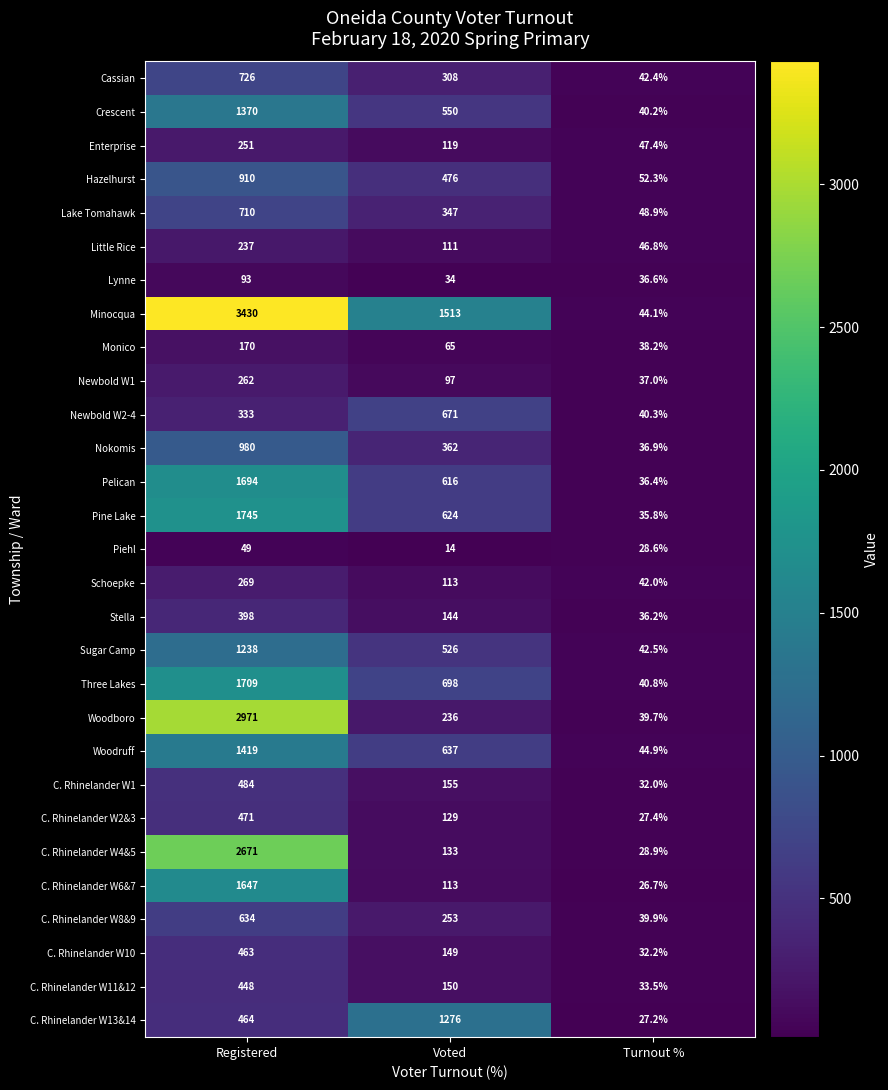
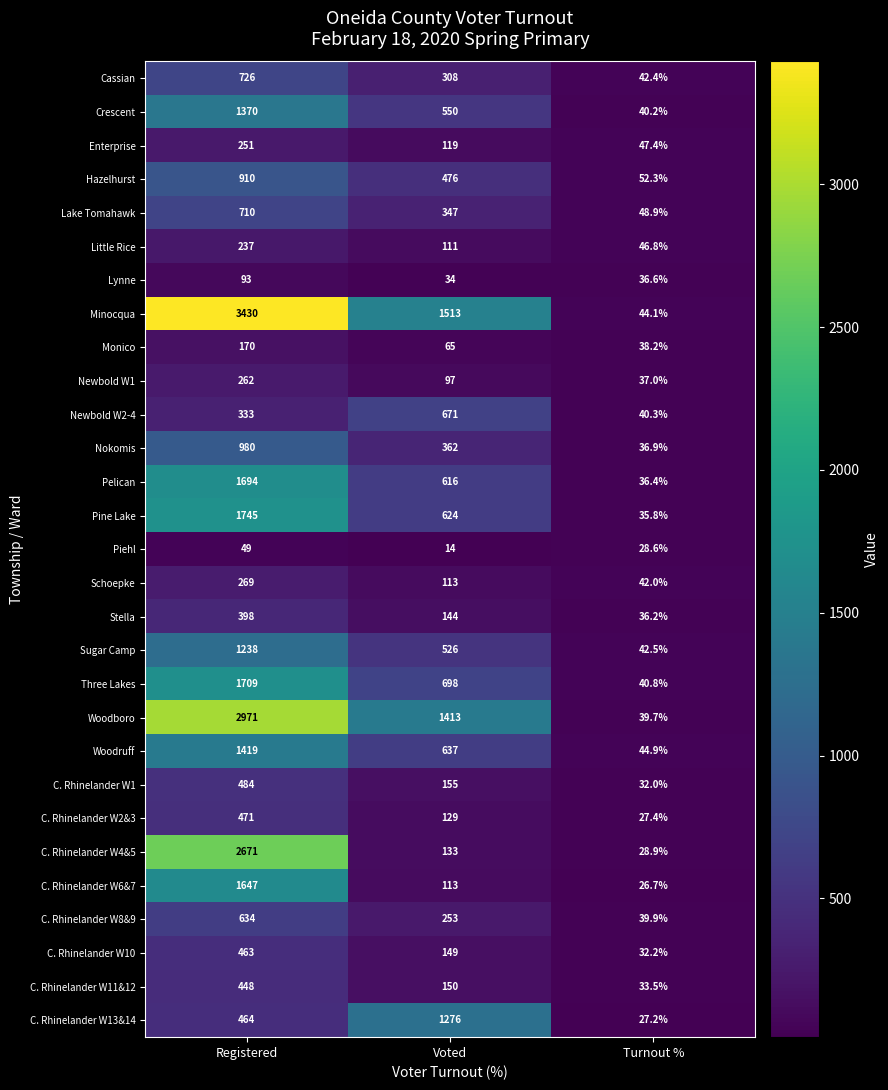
Woodboro, Voted: 236 -> 1413
